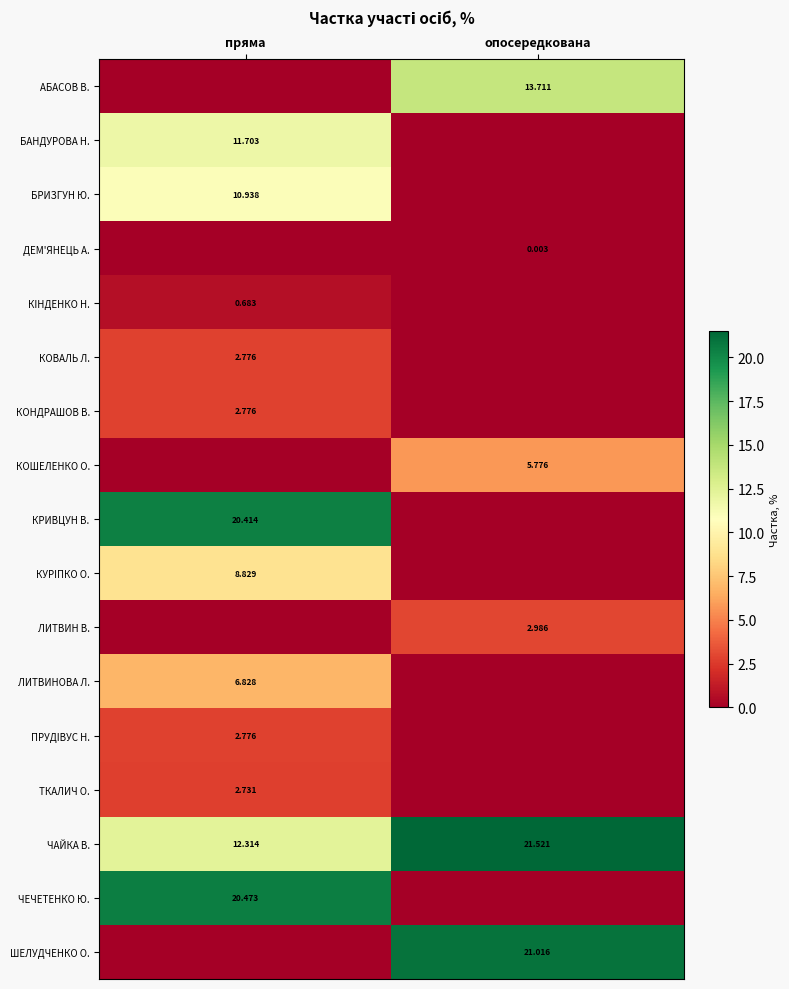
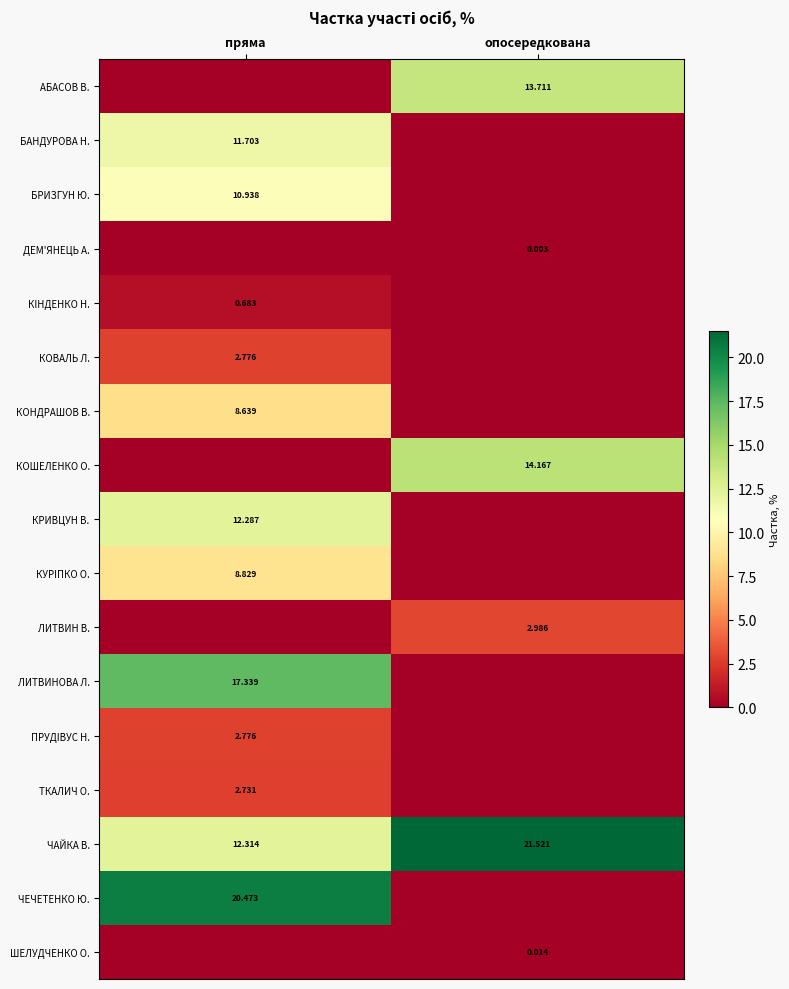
КОНДРАШОВ В., пряма: 2.776 -> 8.639
КОШЕЛЕНКО О., опосередкована: 5.776 -> 14.167
КРИВЦУН В., пряма: 20.414 -> 12.287
ЛИТВИНОВА Л., пряма: 6.828 -> 17.339
ШЕЛУДЧЕНКО О., опосередкована: 21.016 -> 0.014
